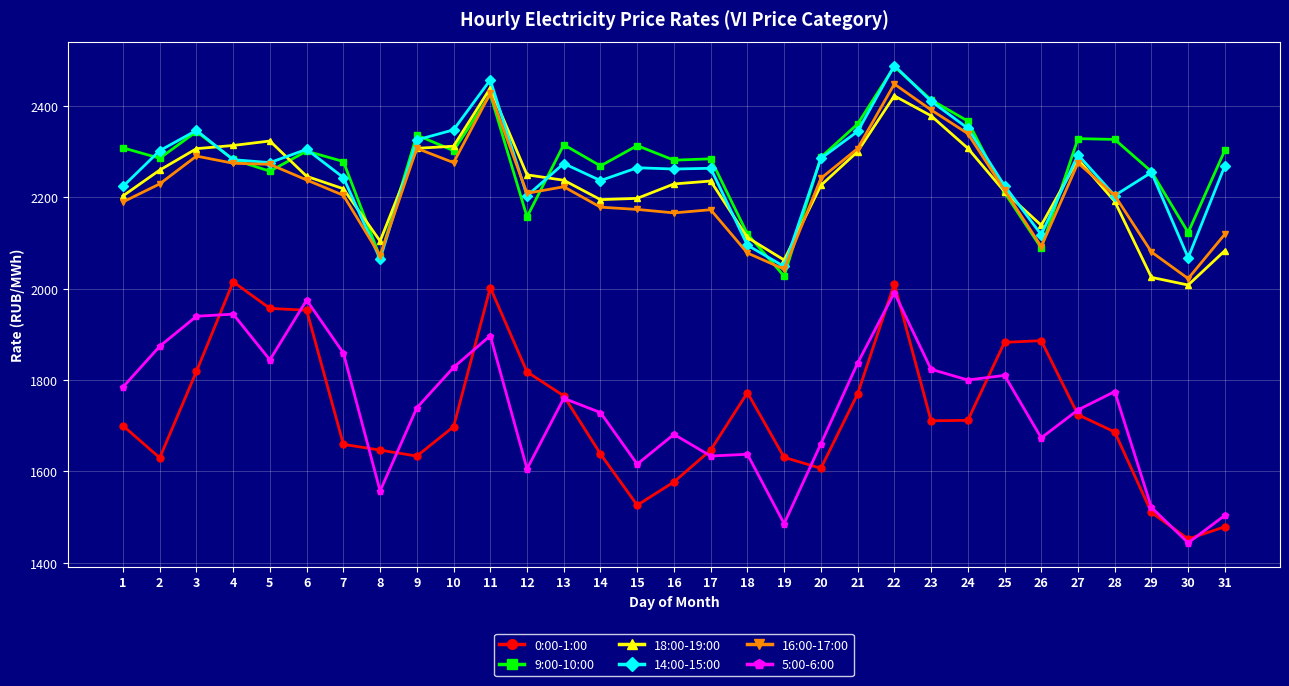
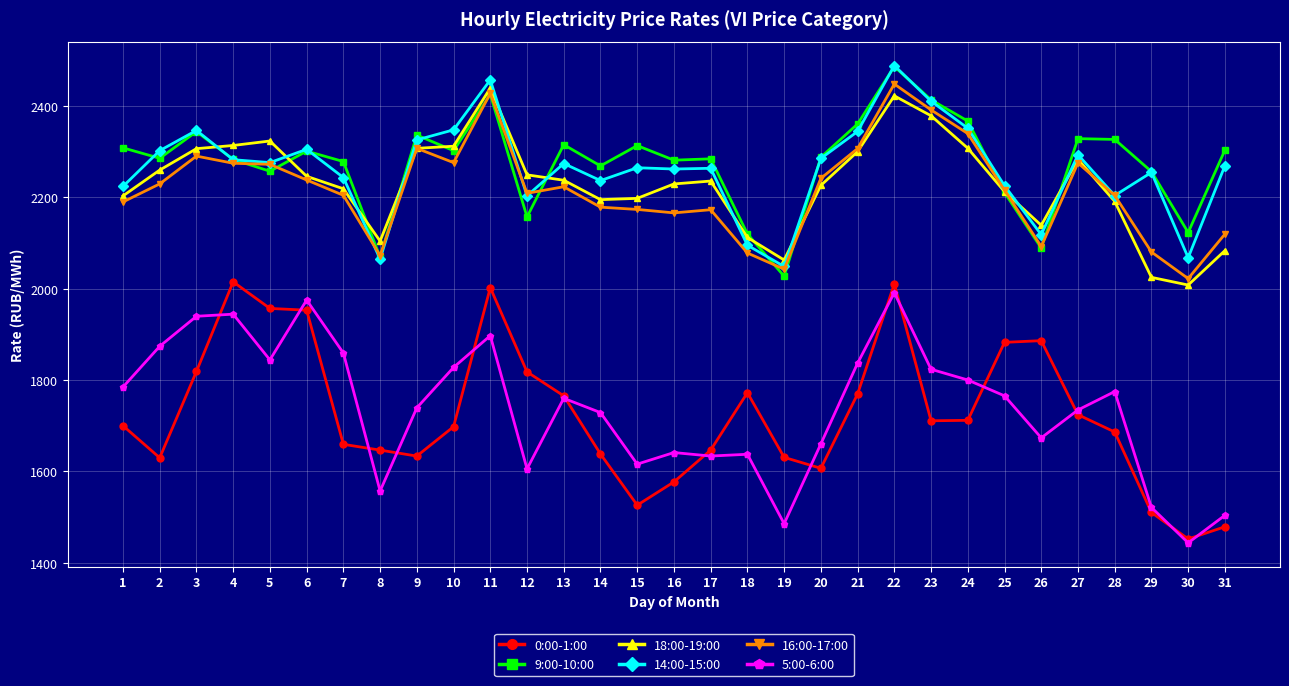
5:00-6:00, 16: 1680 -> 1640
5:00-6:00, 25: 1810 -> 1770
